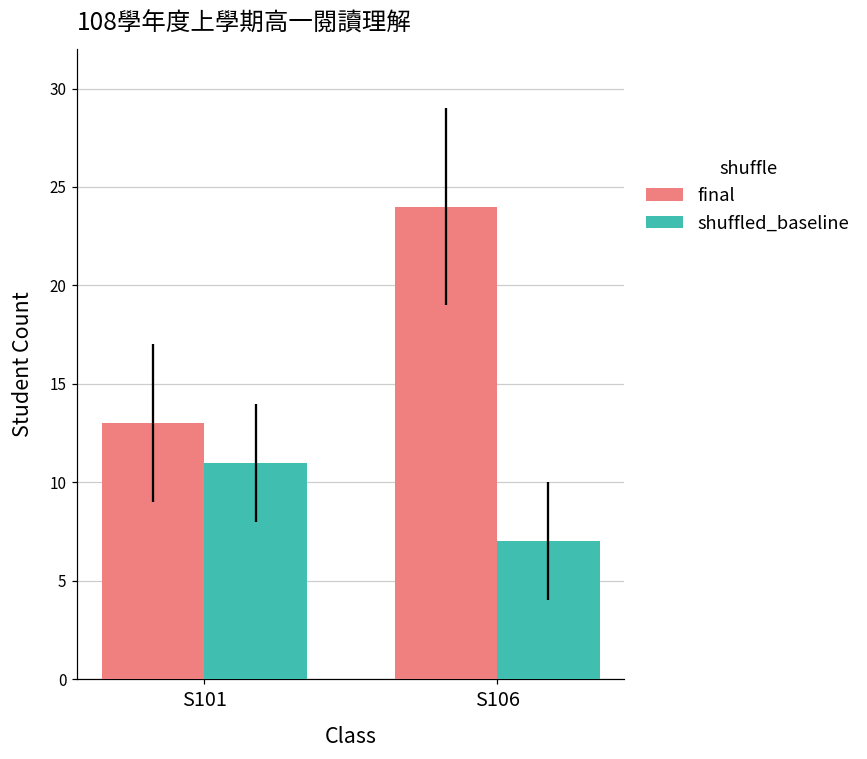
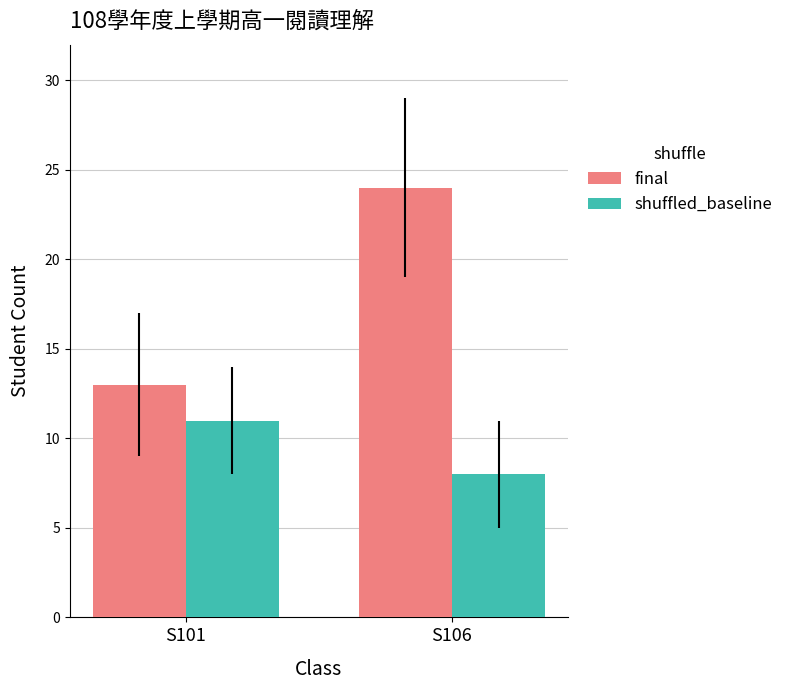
shuffled_baseline, S106: 7 -> 8
